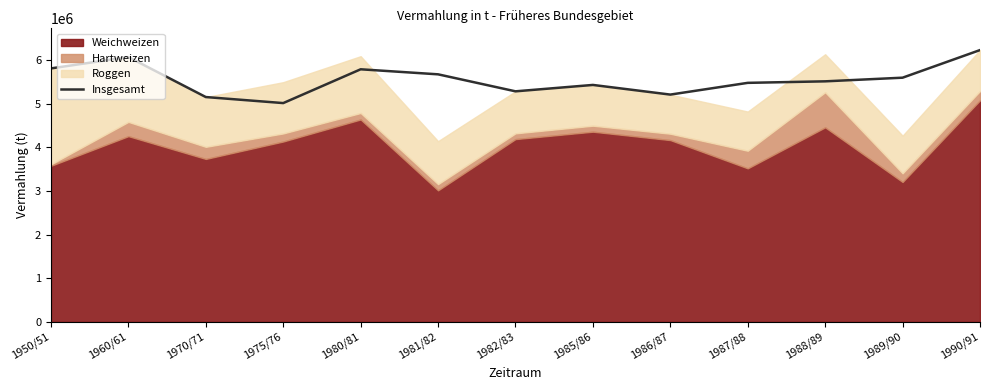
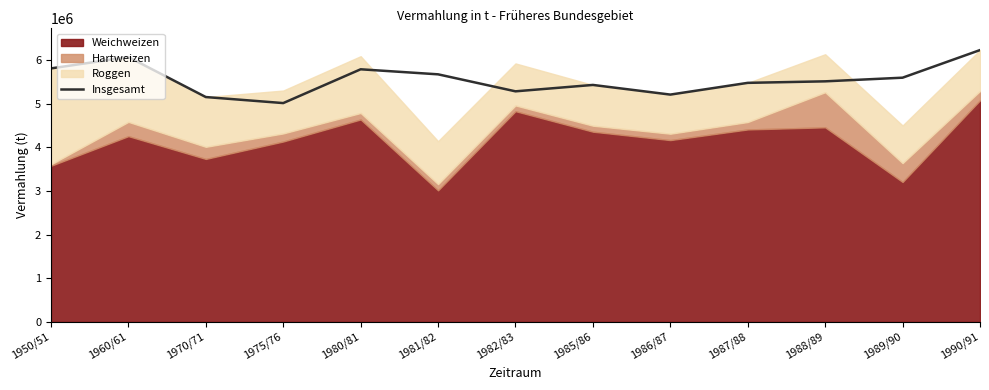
Roggen, 1975/76: 1200000 -> 1000000
Weichweizen, 1982/83: 4200000 -> 4800000
Weichweizen, 1987/88: 3500000 -> 4400000
Hartweizen, 1987/88: 400000 -> 200000
Hartweizen, 1989/90: 200000 -> 400000
